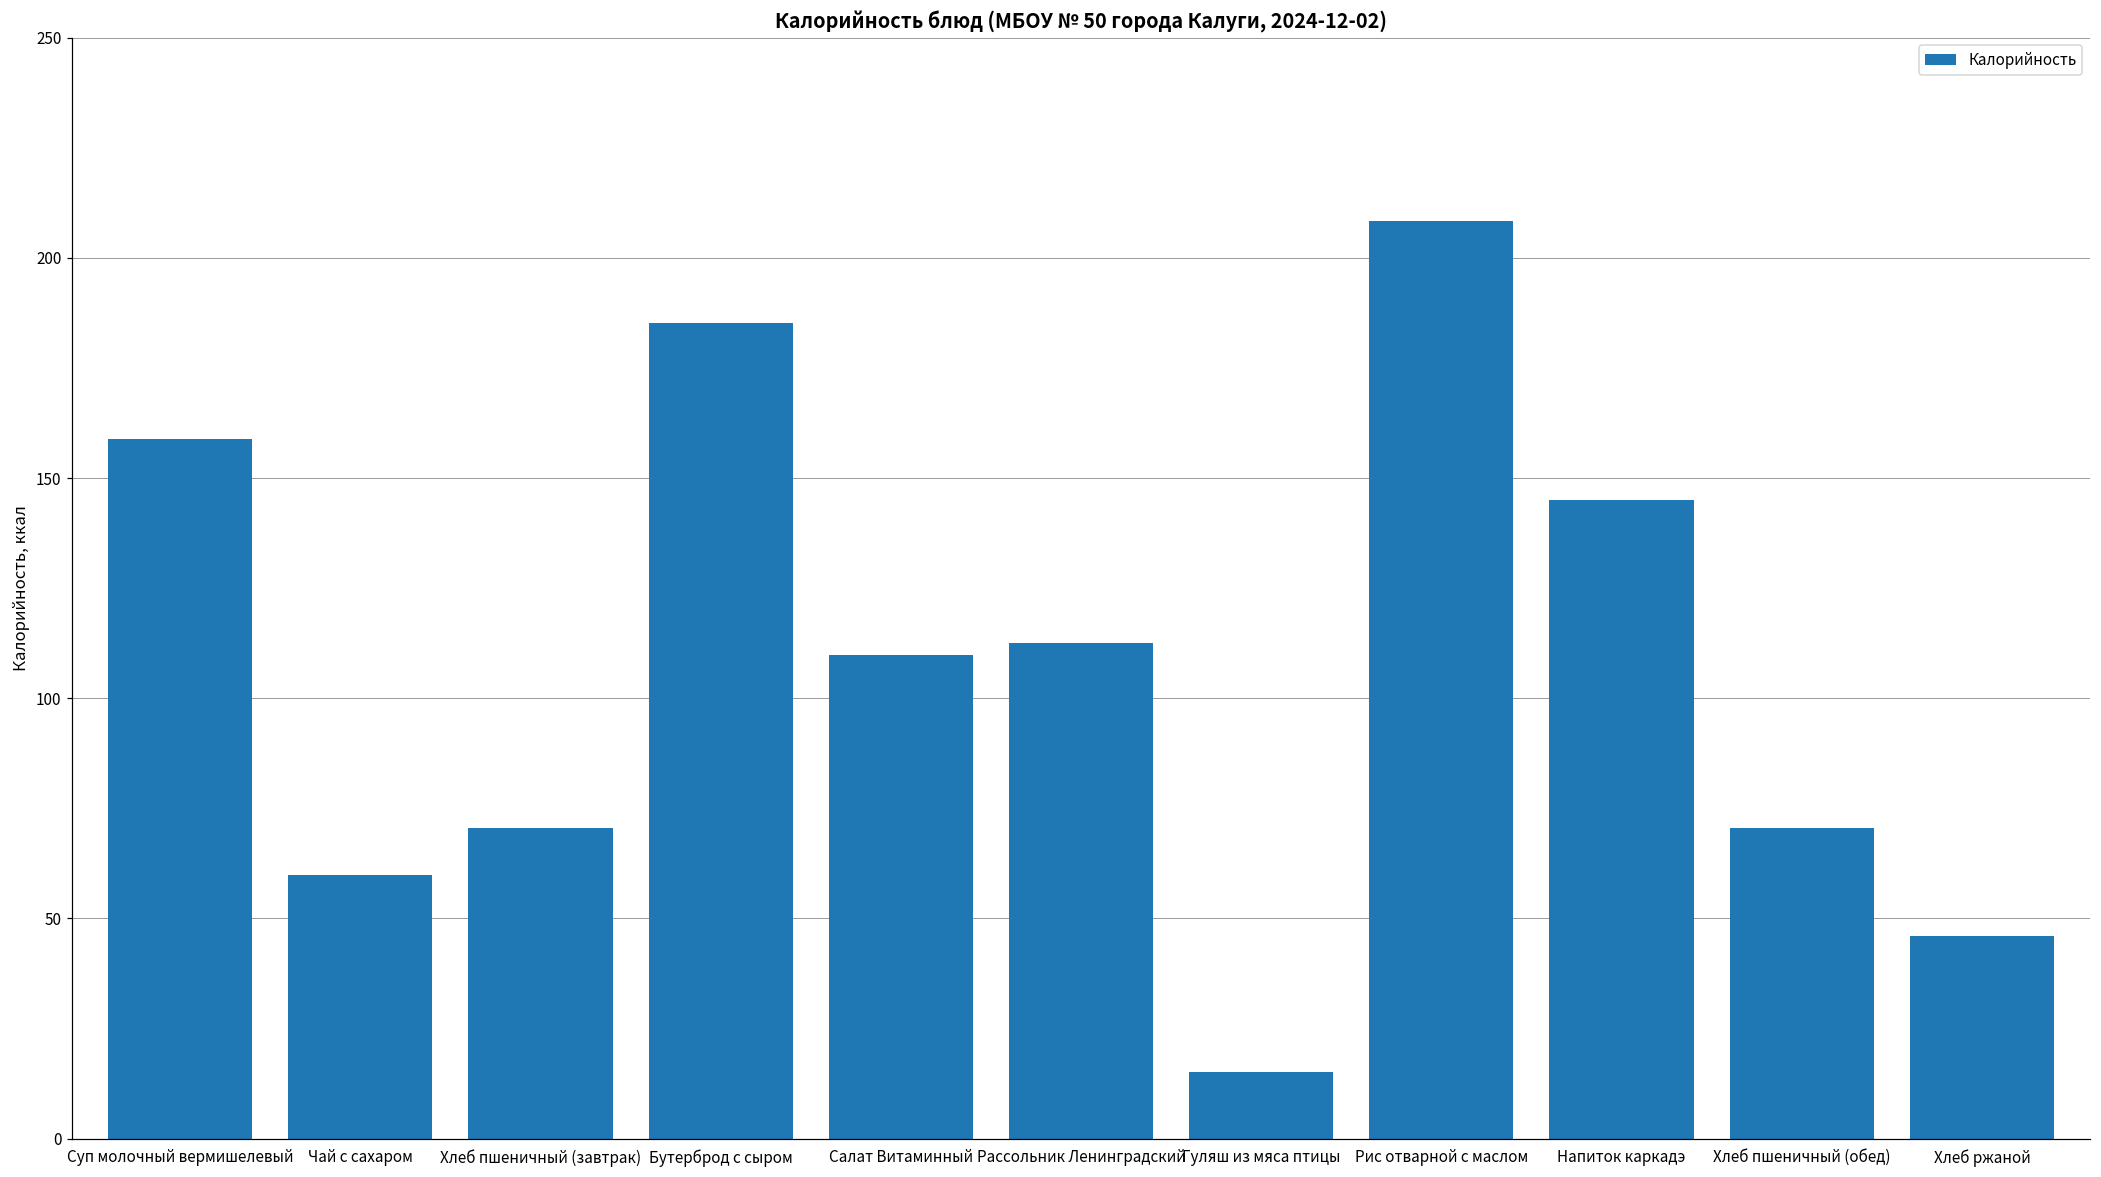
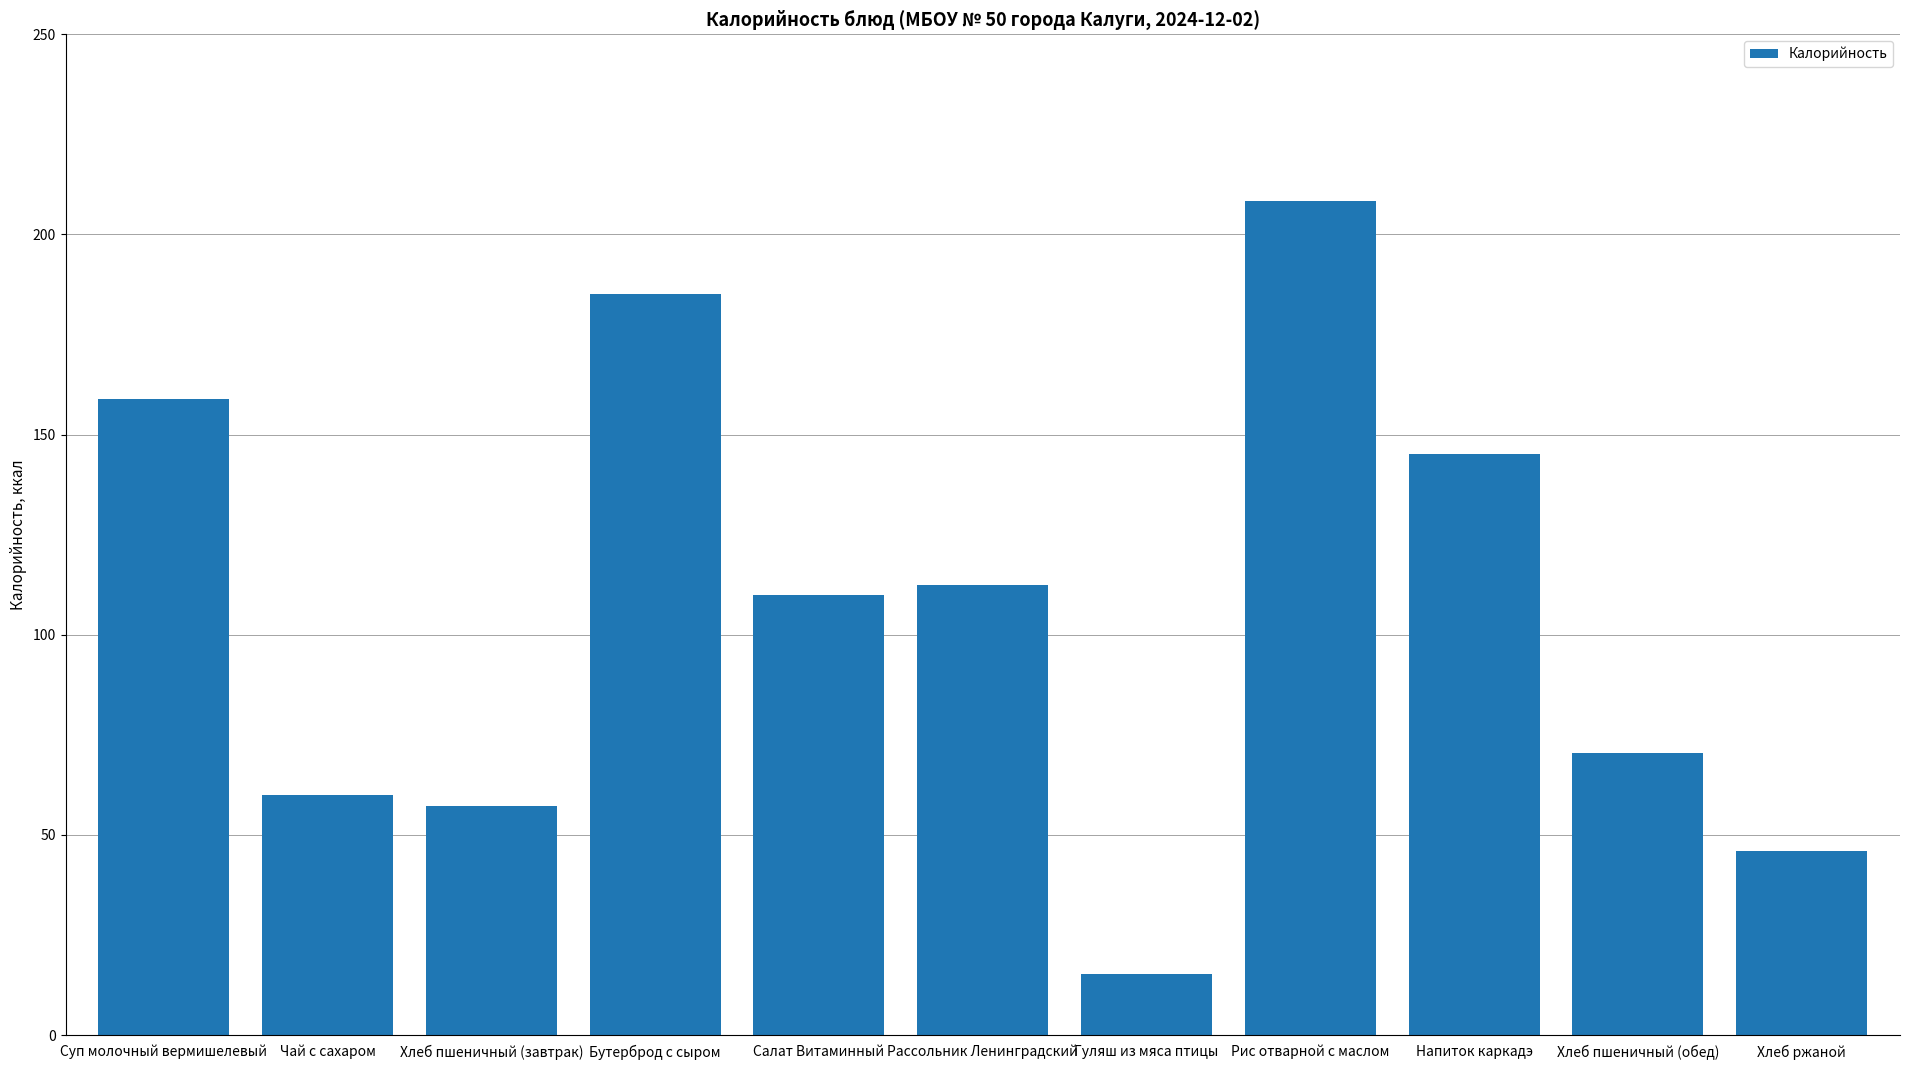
Хлеб пшеничный (завтрак): 71 -> 57
